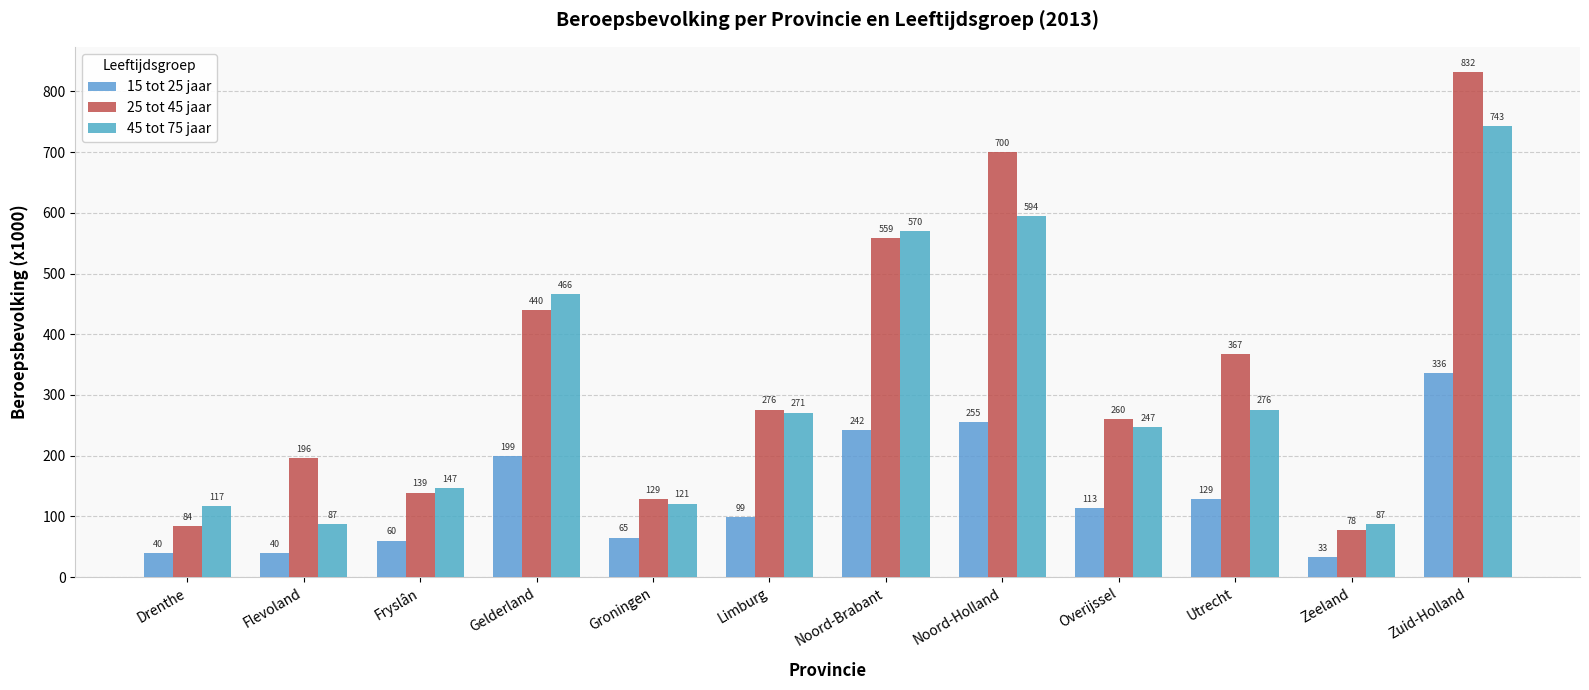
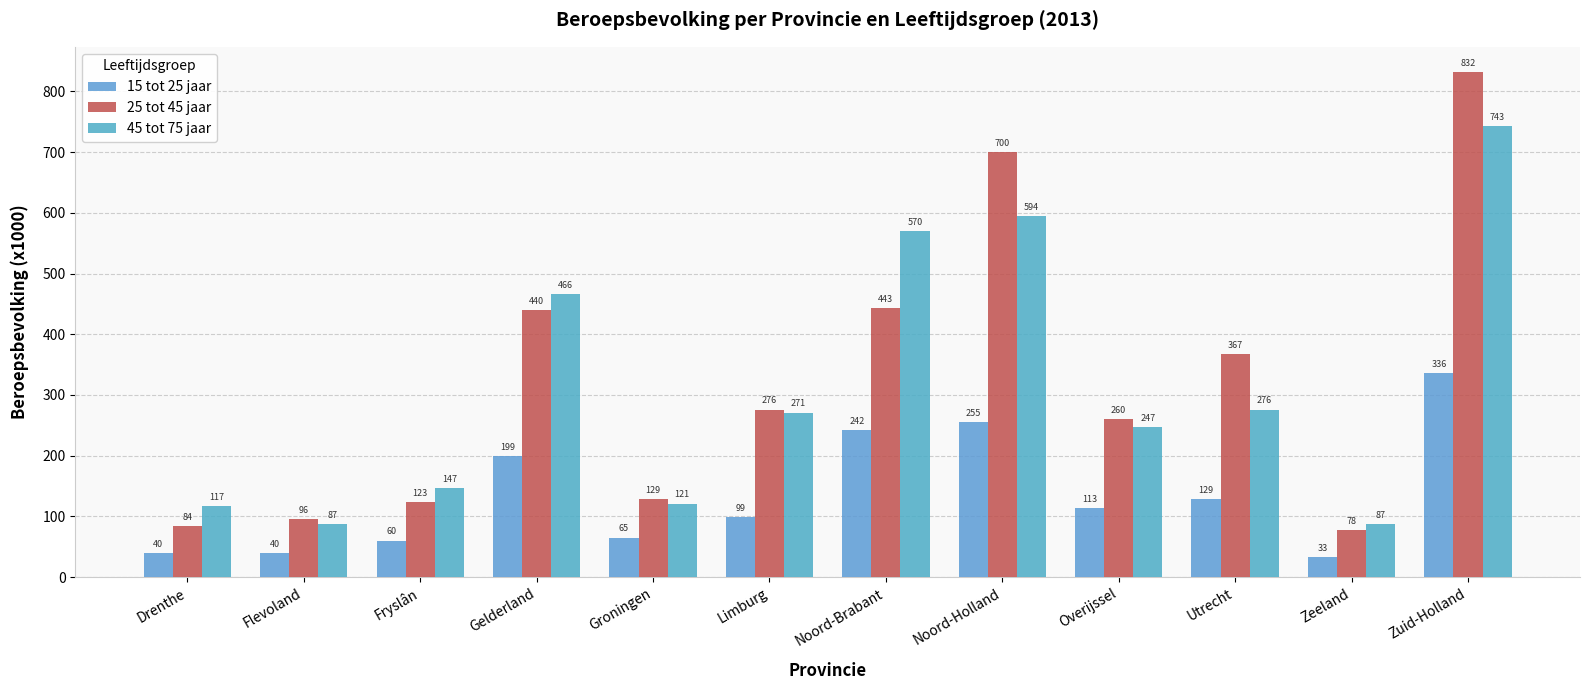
25 tot 45 jaar, Flevoland: 196 -> 96
25 tot 45 jaar, Fryslân: 139 -> 123
25 tot 45 jaar, Noord-Brabant: 559 -> 443
